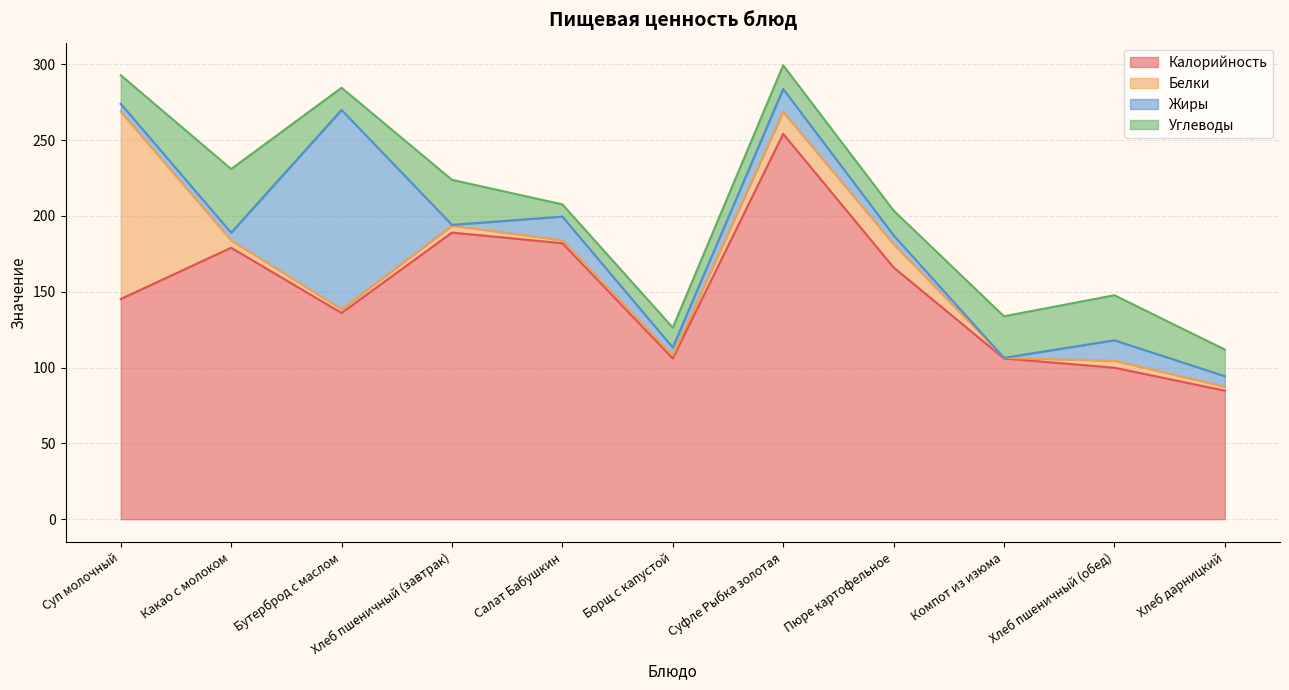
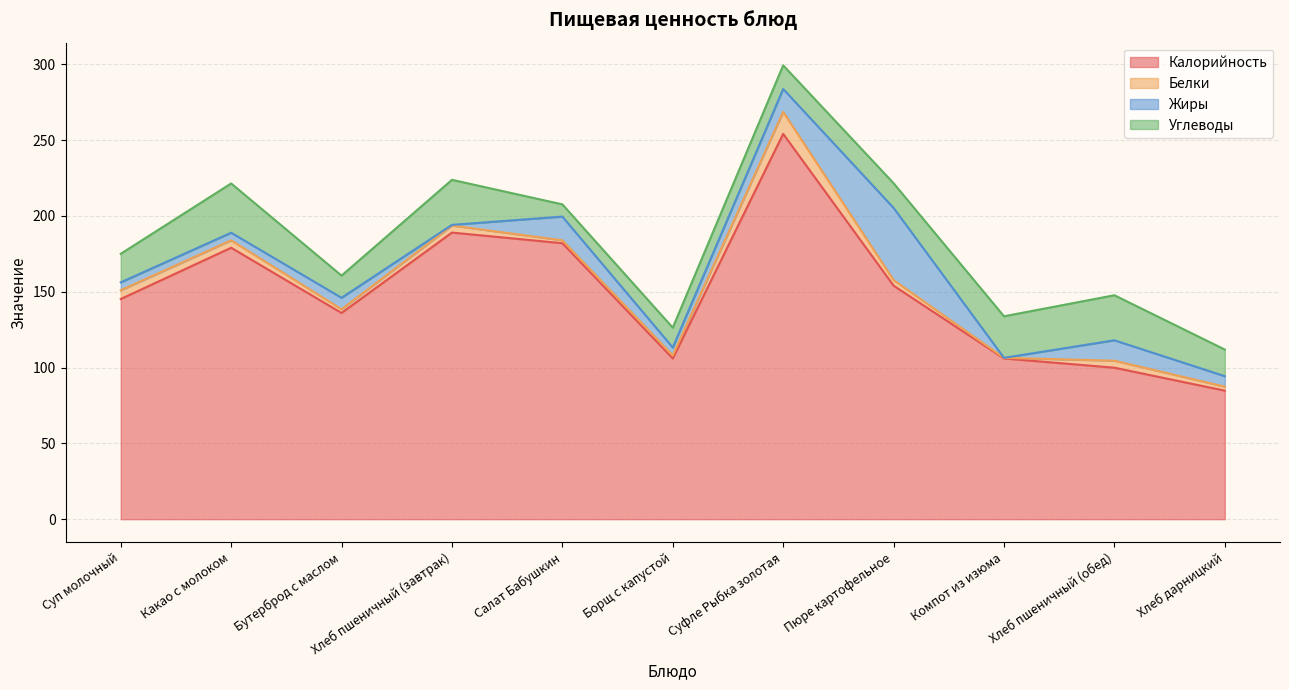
Белки, Суп молочный: 124 -> 6
Углеводы, Какао с молоком: 42 -> 33
Жиры, Бутерброд с маслом: 131 -> 8
Калорийность, Пюре картофельное: 166 -> 154
Белки, Пюре картофельное: 15 -> 4
Жиры, Пюре картофельное: 6 -> 48
